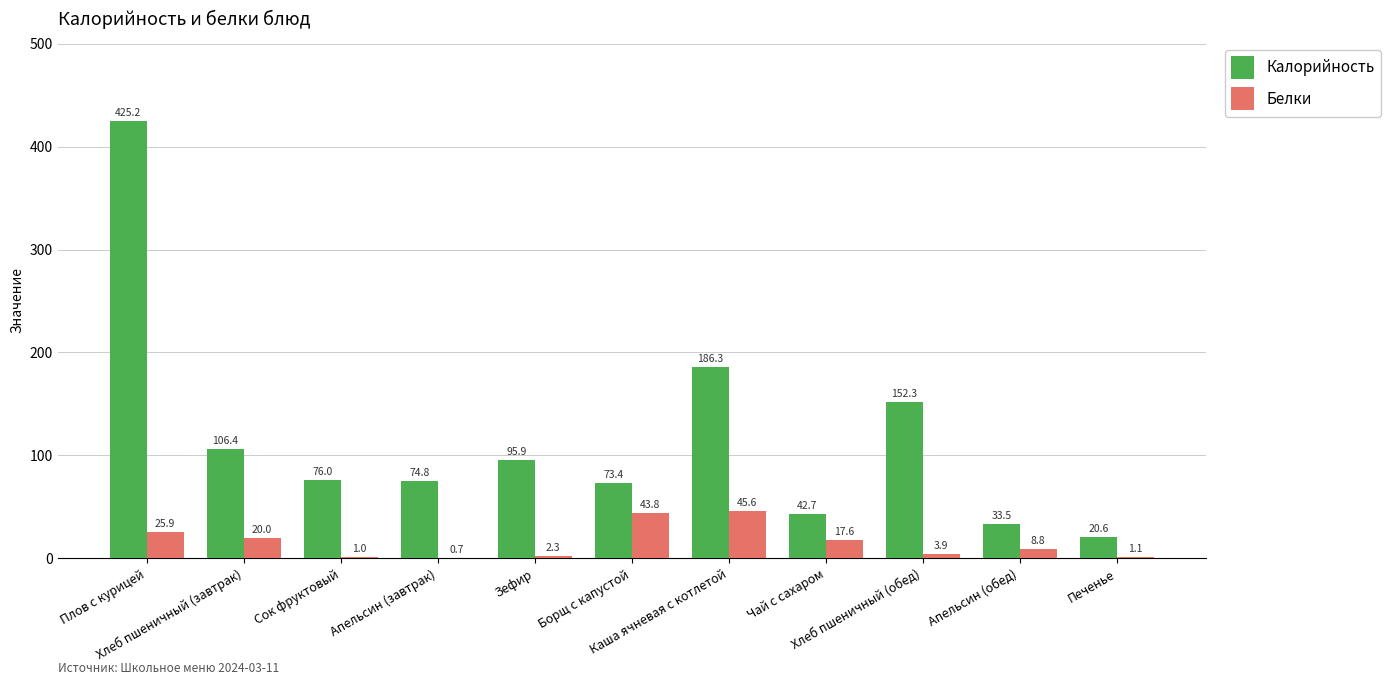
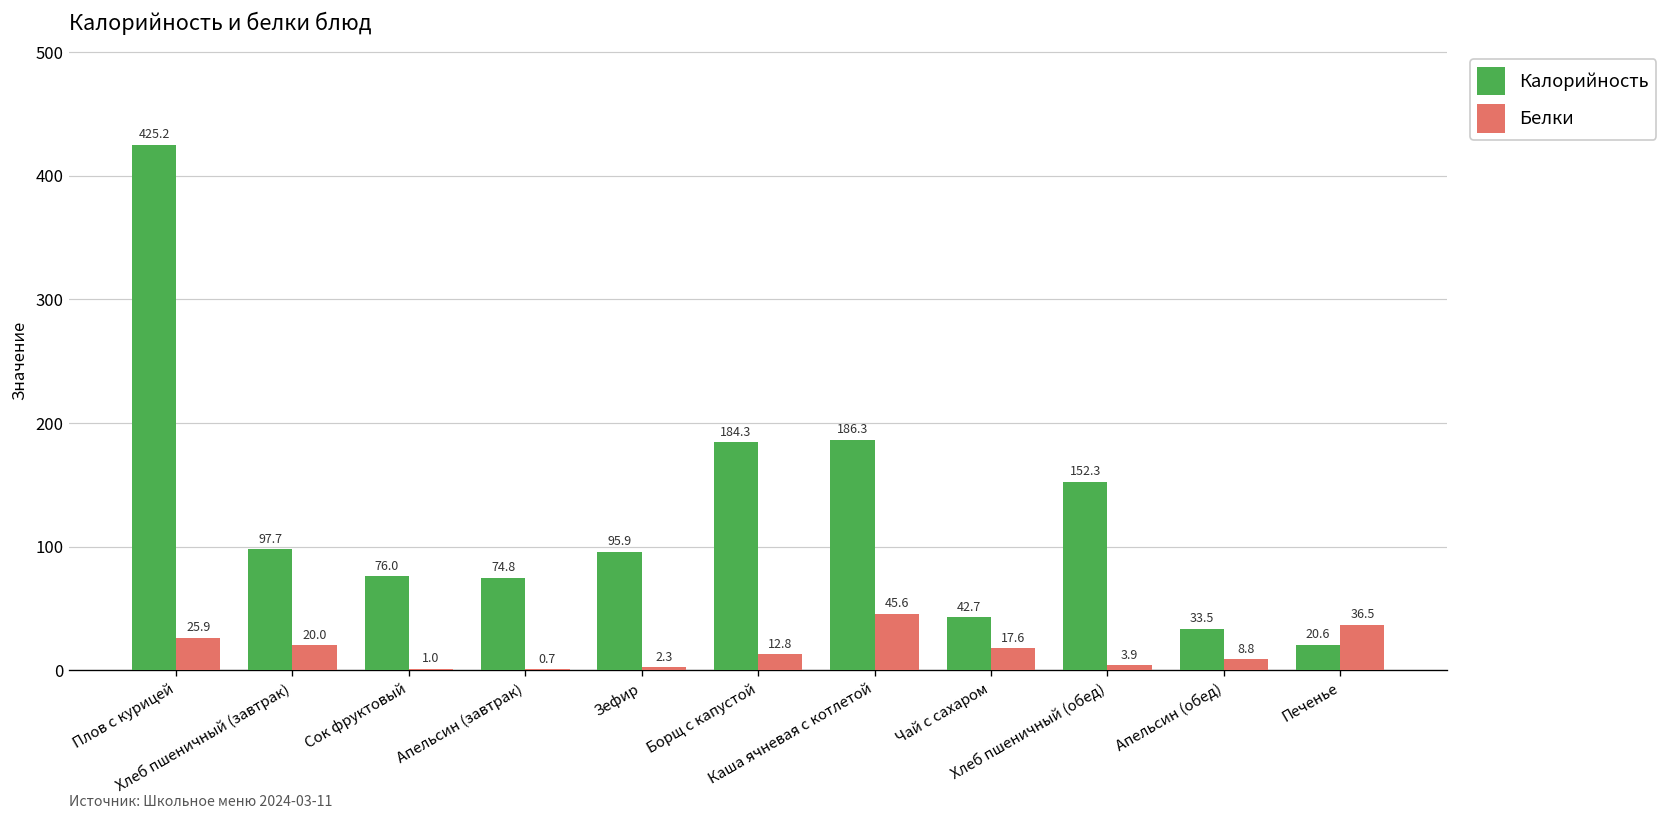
Калорийность, Хлеб пшеничный (завтрак): 106.4 -> 97.7
Калорийность, Борщ с капустой: 73.4 -> 184.3
Белки, Борщ с капустой: 43.8 -> 12.8
Белки, Печенье: 1.1 -> 36.5
